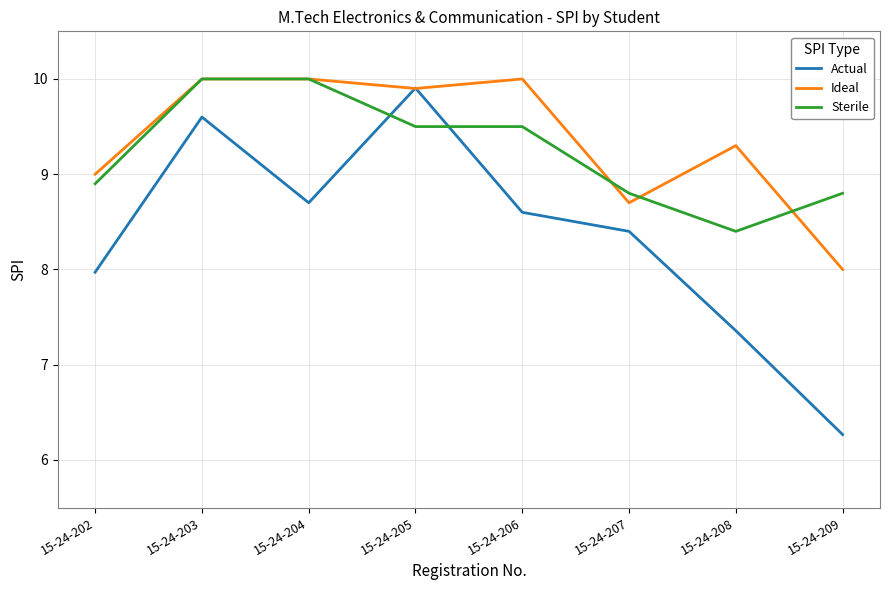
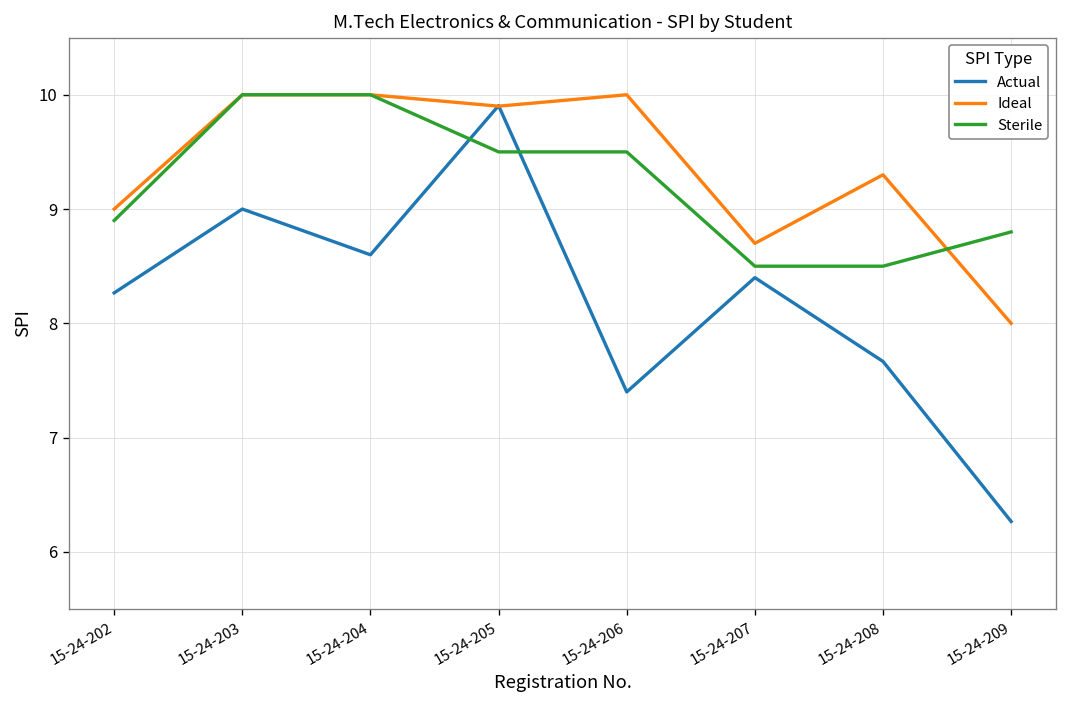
Actual, 15-24-202: 8.0 -> 8.3
Actual, 15-24-203: 9.6 -> 9.0
Actual, 15-24-204: 8.7 -> 8.6
Actual, 15-24-206: 8.6 -> 7.4
Sterile, 15-24-207: 8.8 -> 8.5
Actual, 15-24-208: 7.4 -> 7.7
Sterile, 15-24-208: 8.4 -> 8.5
